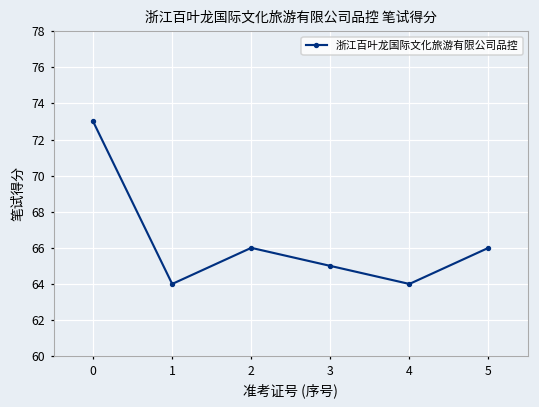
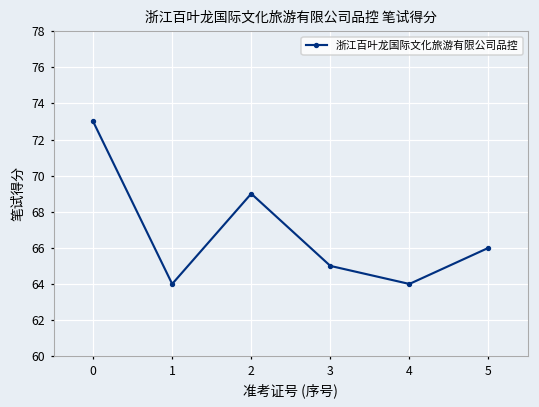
2: 66 -> 69
